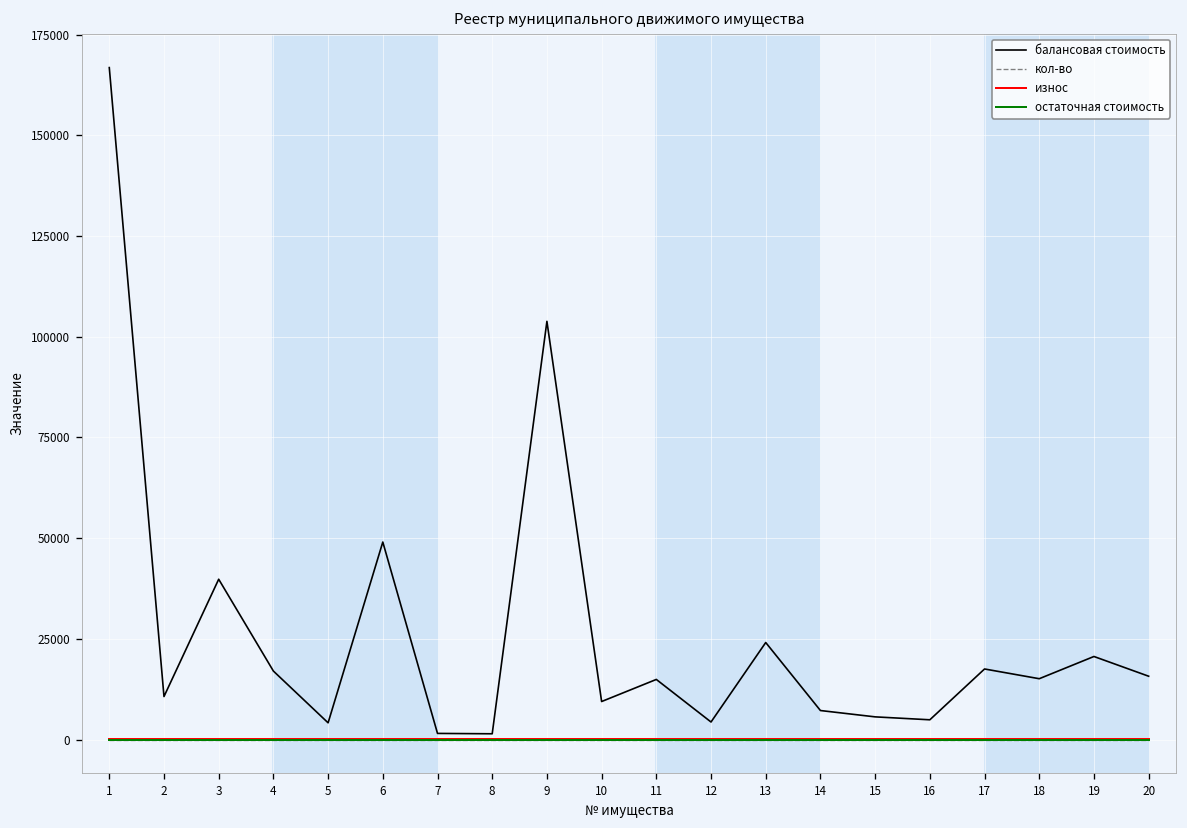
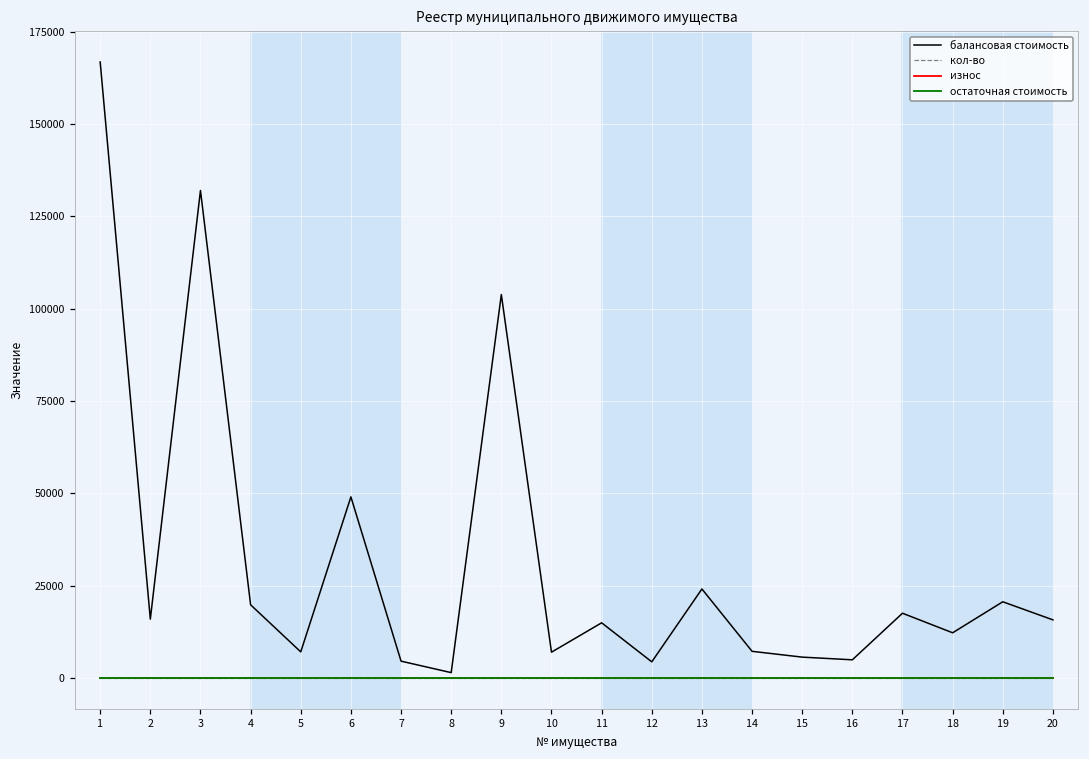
балансовая стоимость, 2: 11000 -> 16000
балансовая стоимость, 3: 40000 -> 132000
балансовая стоимость, 4: 17000 -> 20000
балансовая стоимость, 5: 4000 -> 7000
балансовая стоимость, 7: 2000 -> 5000
балансовая стоимость, 10: 9000 -> 7000
балансовая стоимость, 18: 15000 -> 12000
